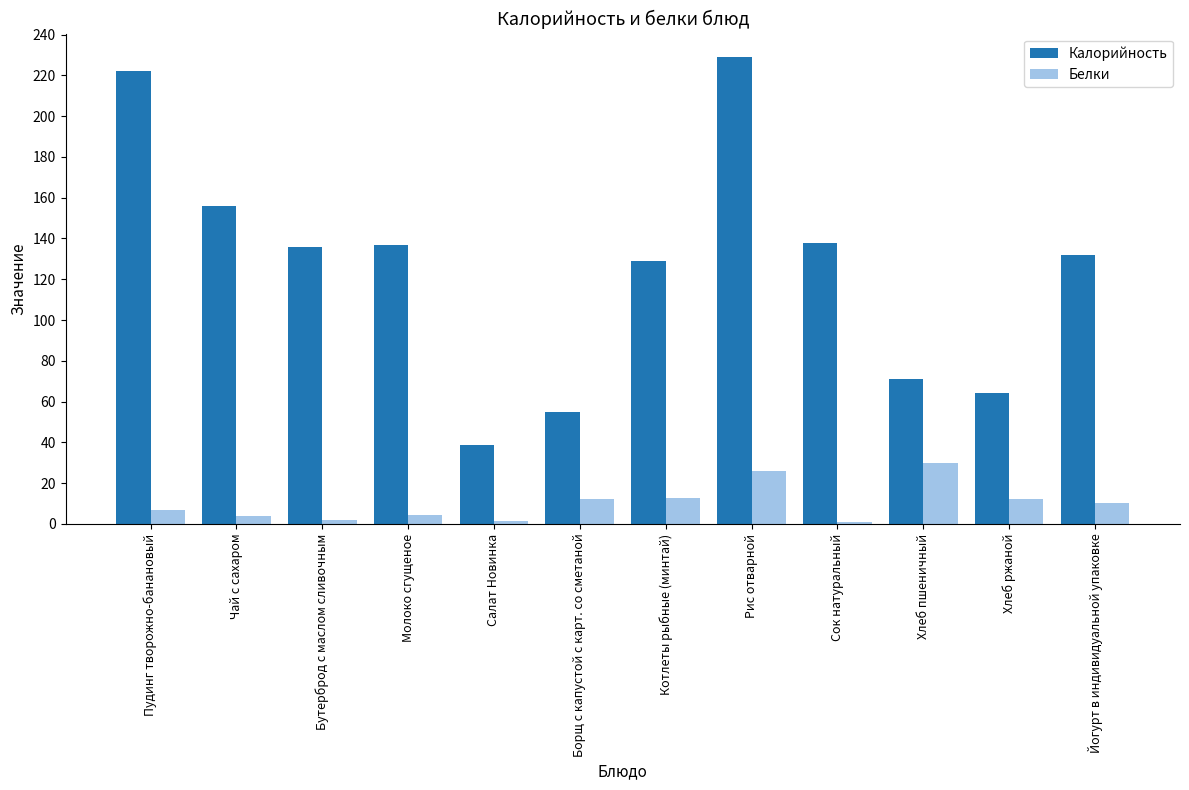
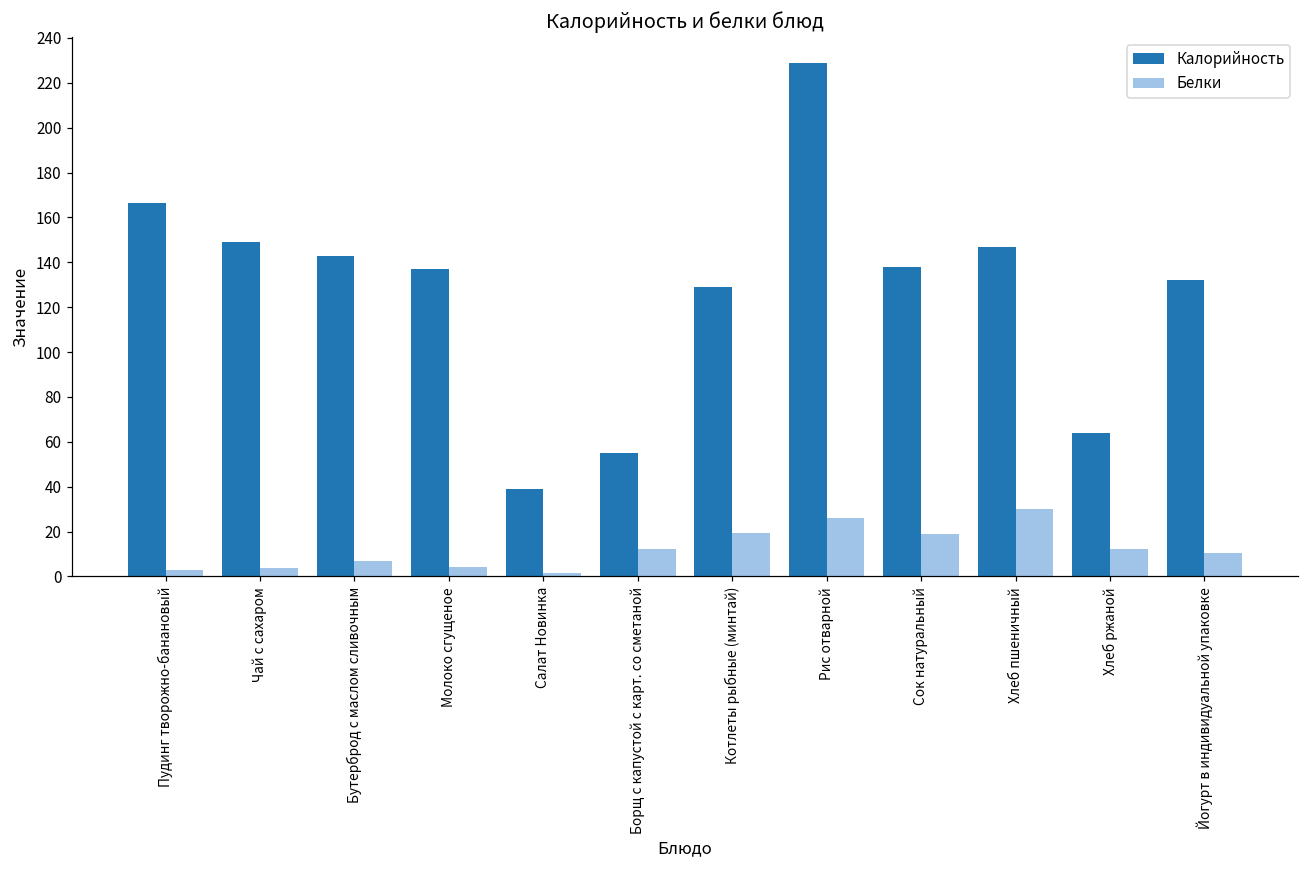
Калорийность, Пудинг творожно-банановый: 222 -> 166
Белки, Пудинг творожно-банановый: 7 -> 3
Калорийность, Чай с сахаром: 156 -> 149
Калорийность, Бутерброд с маслом сливочным: 136 -> 143
Белки, Бутерброд с маслом сливочным: 2 -> 7
Белки, Котлеты рыбные (минтай): 13 -> 19
Белки, Сок натуральный: 1 -> 19
Калорийность, Хлеб пшеничный: 71 -> 147
